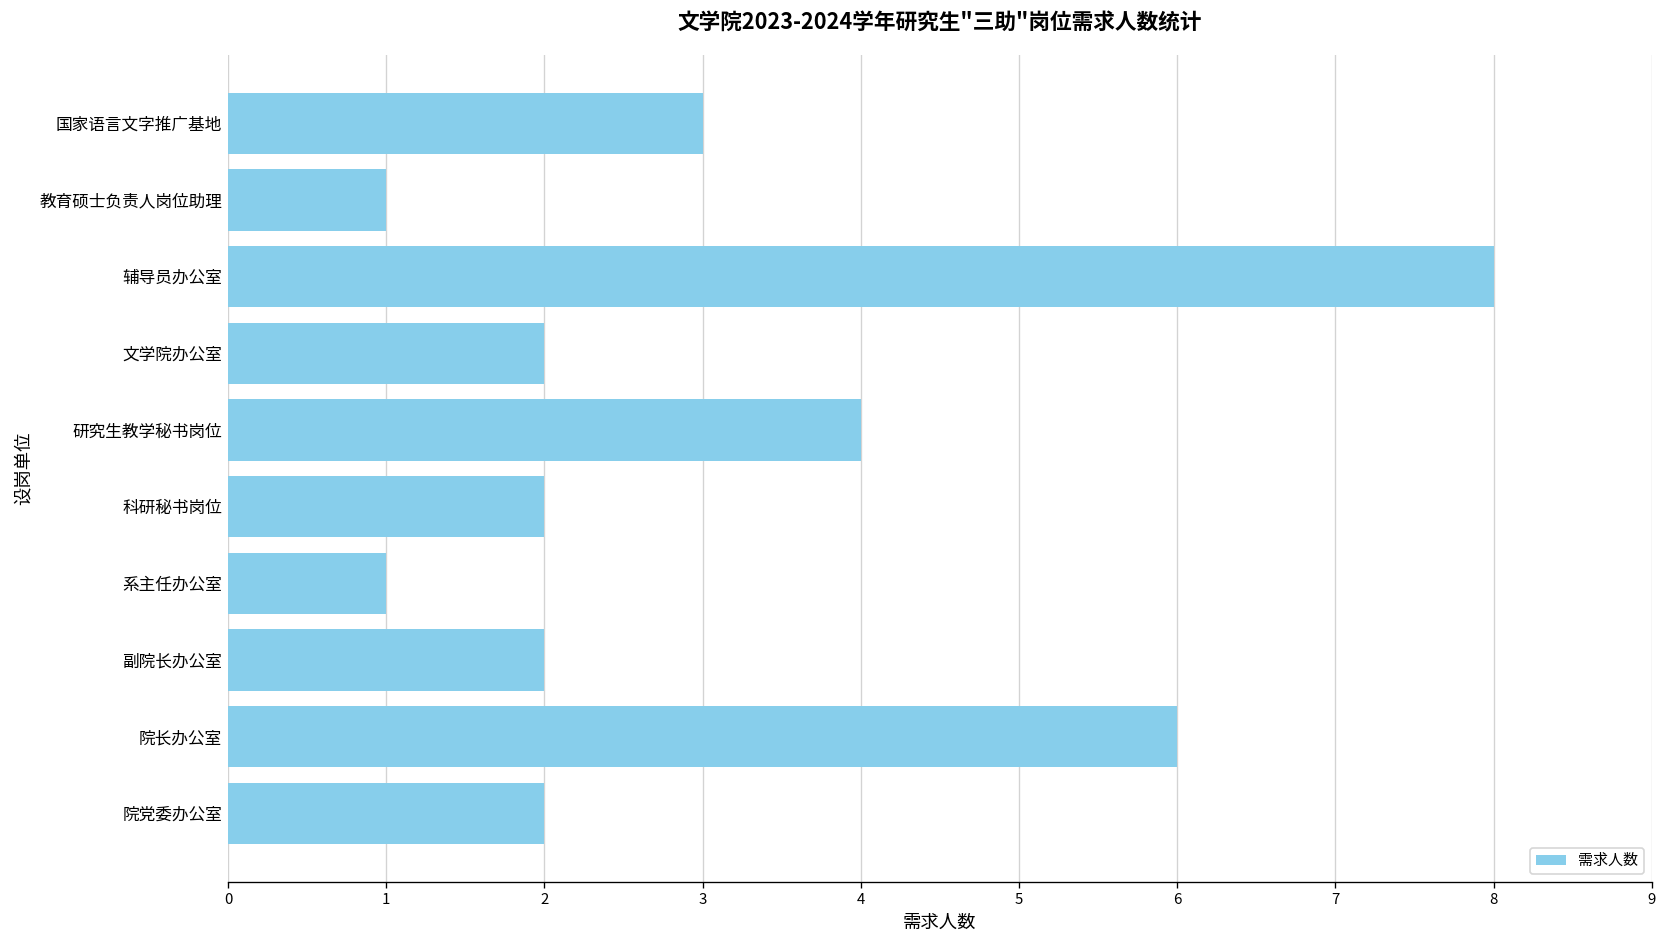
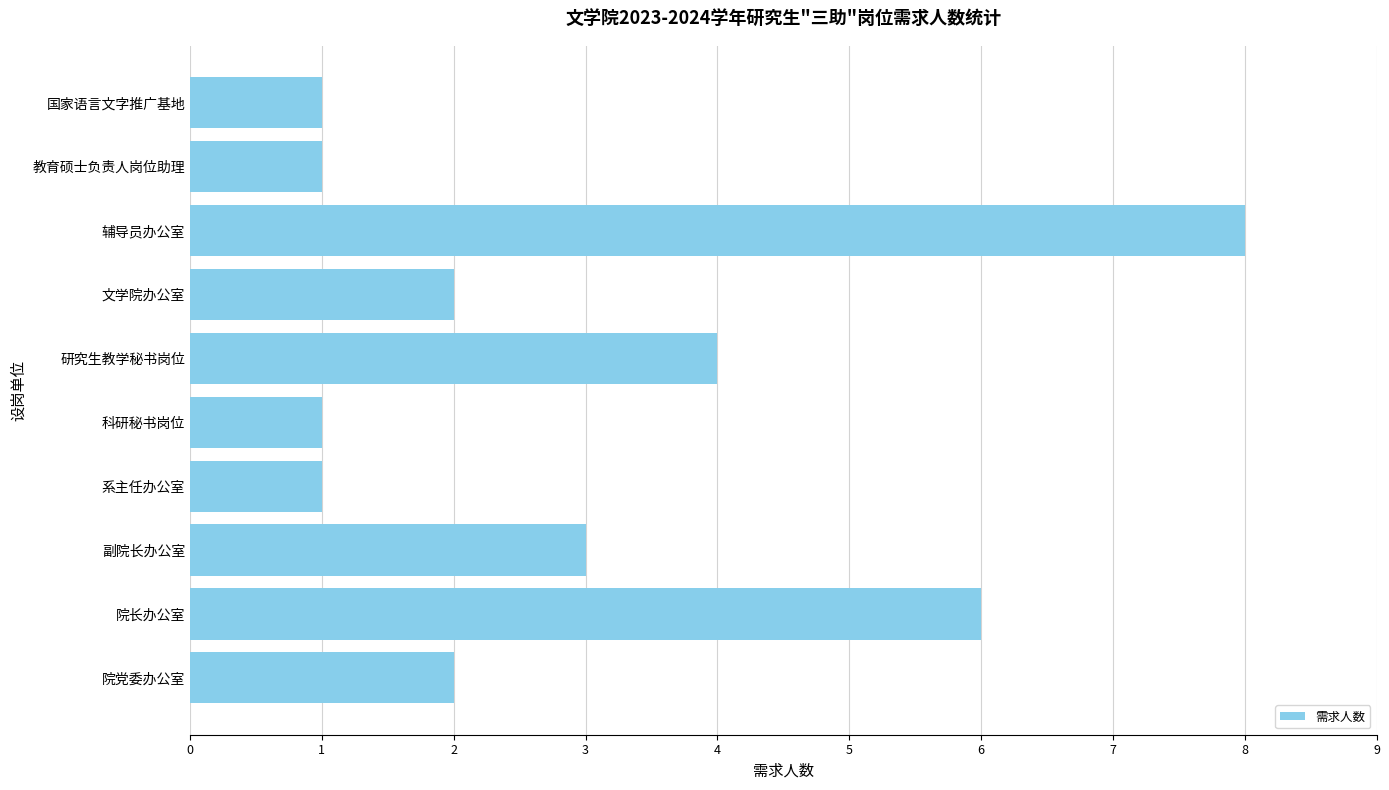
国家语言文字推广基地: 3 -> 1
科研秘书岗位: 2 -> 1
副院长办公室: 2 -> 3
